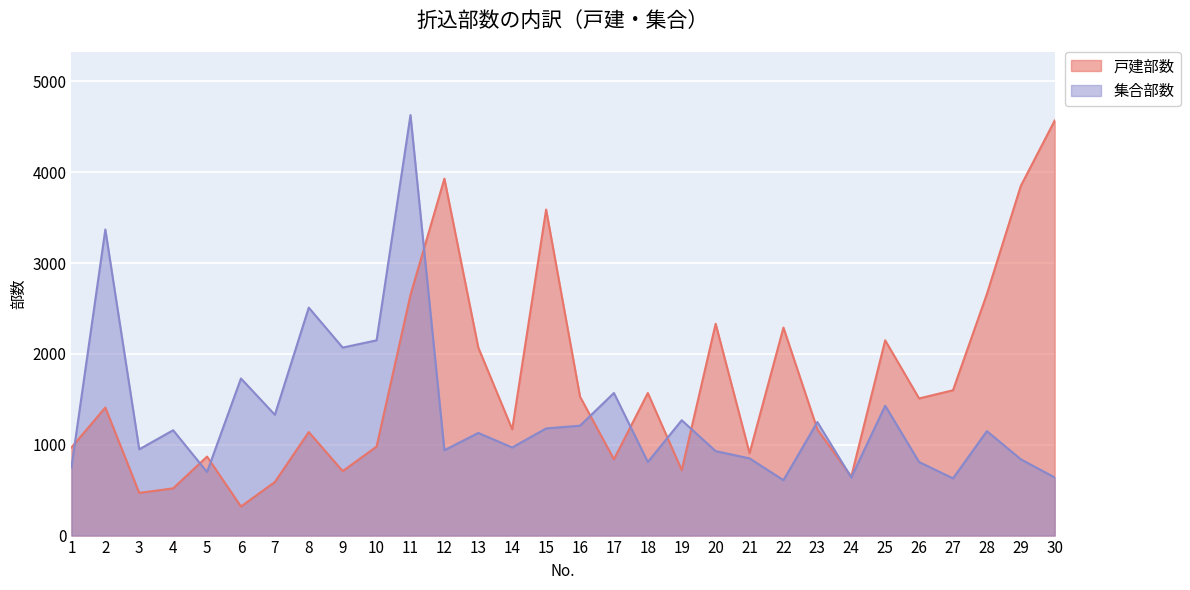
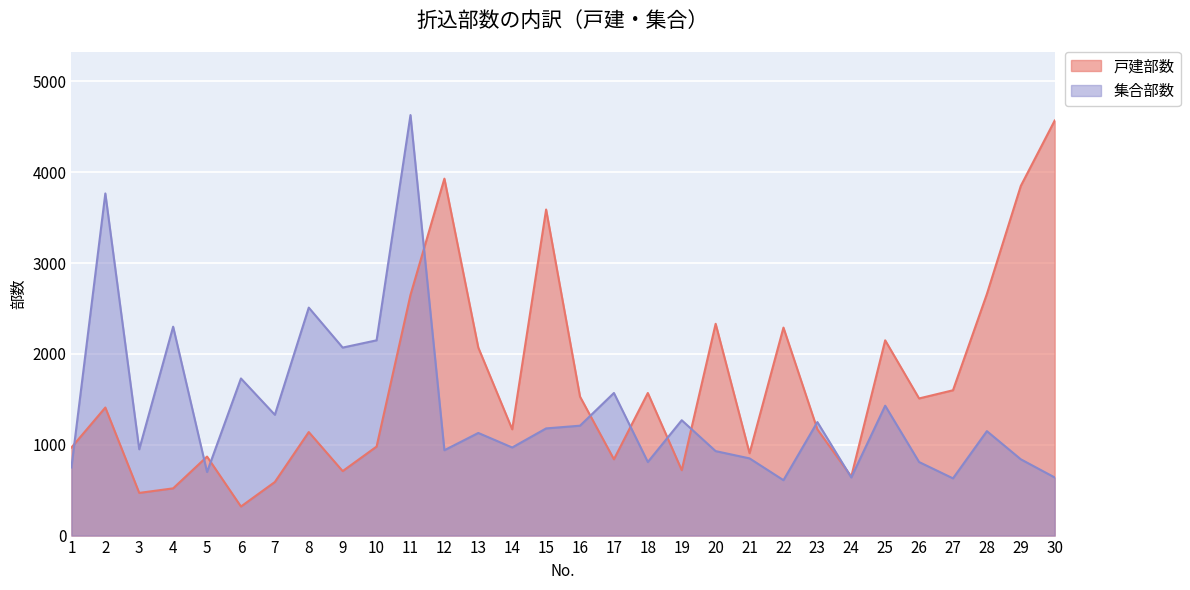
集合部数, 2: 3400 -> 3800
集合部数, 4: 1200 -> 2300
